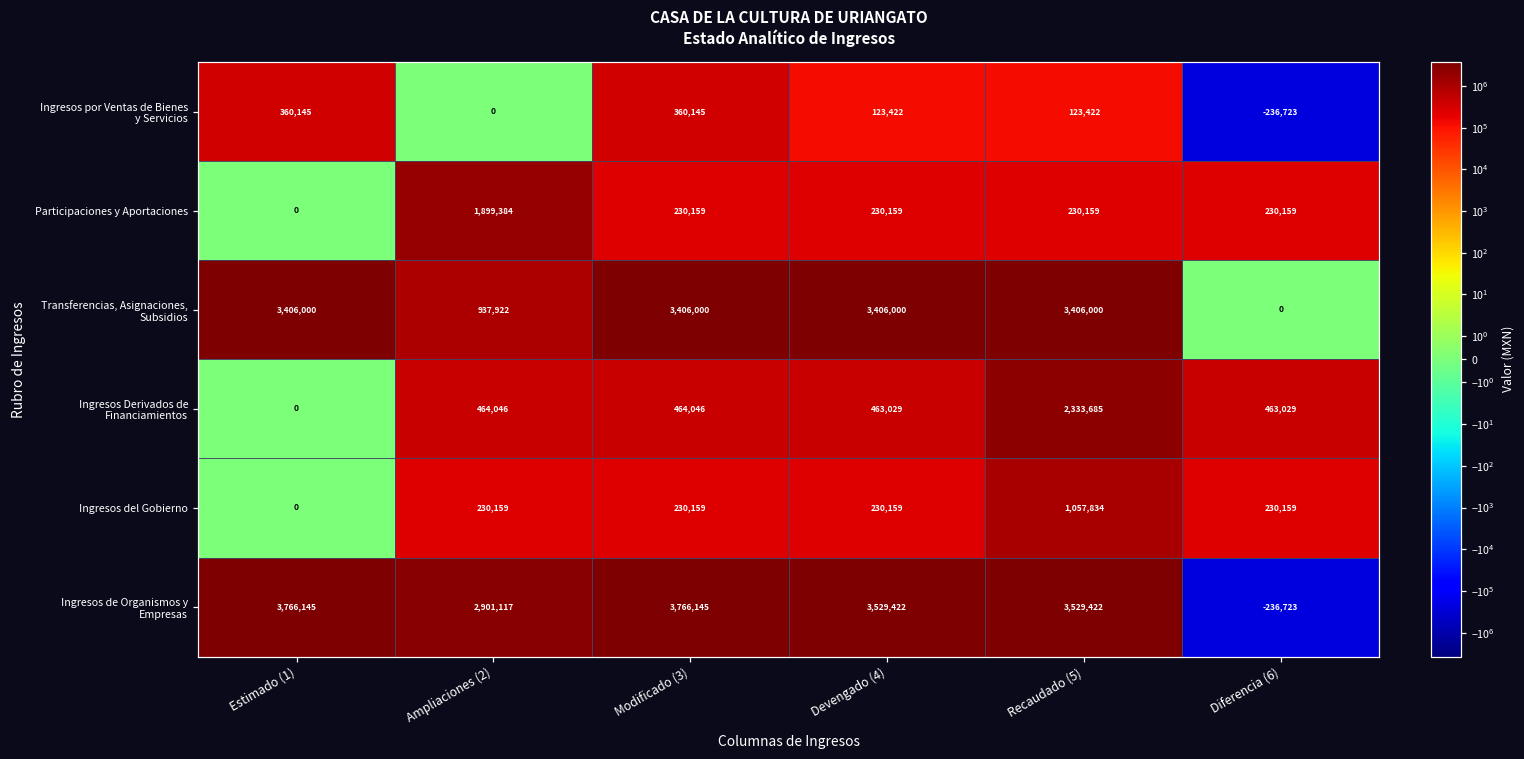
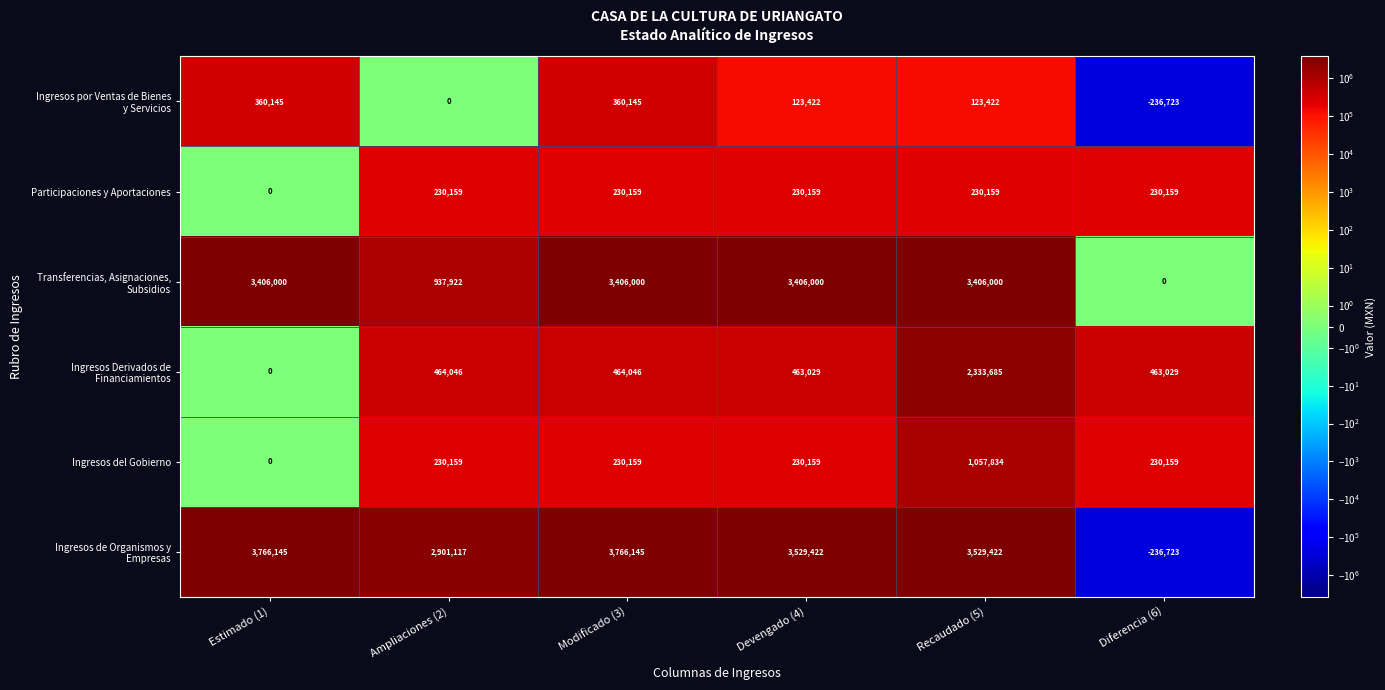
Participaciones y Aportaciones, Ampliaciones (2): 1,899,384 -> 230,159
